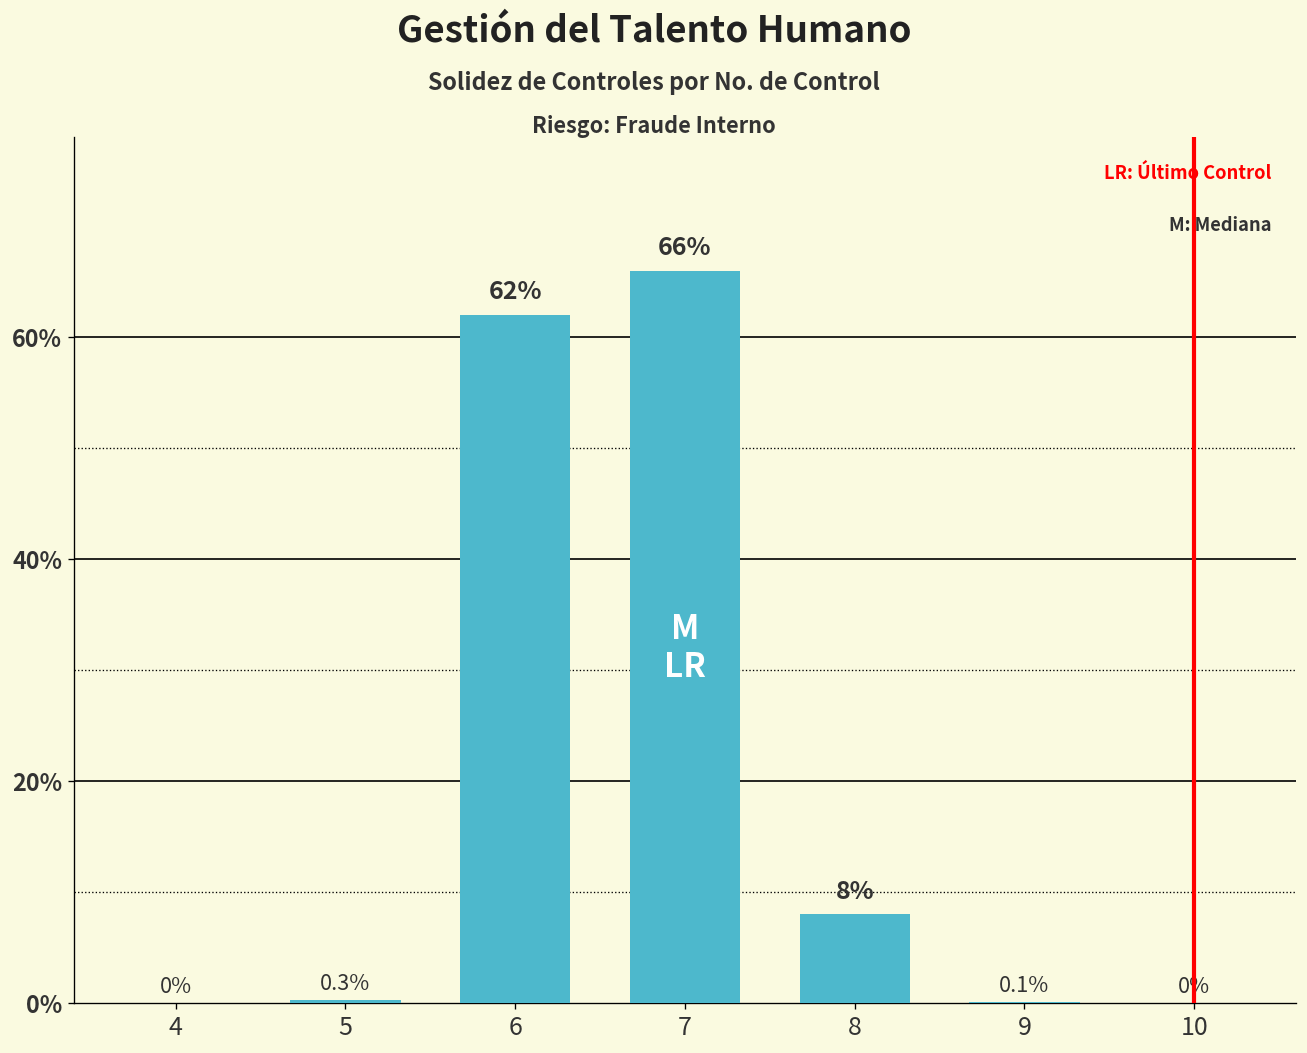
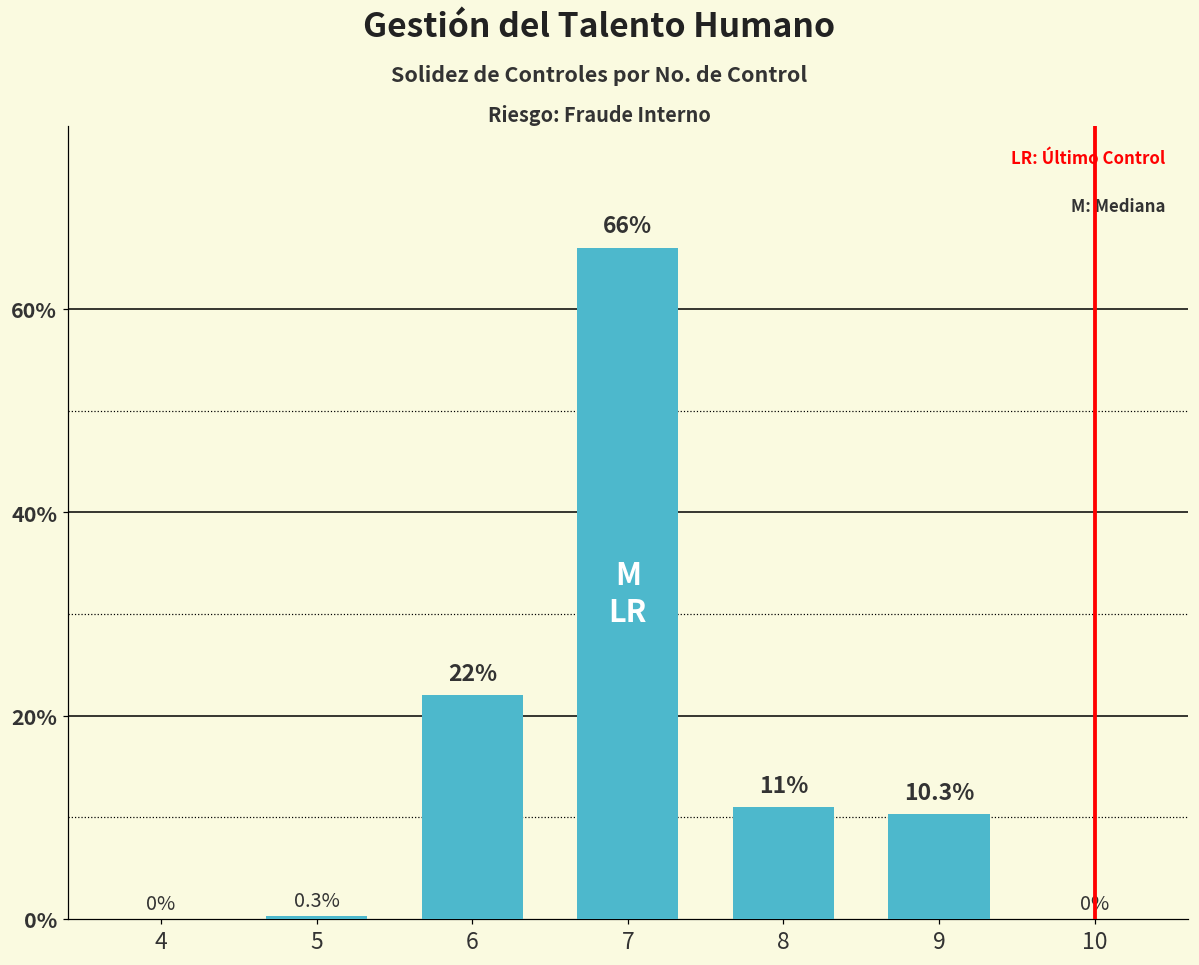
6: 62% -> 22%
8: 8% -> 11%
9: 0.1% -> 10.3%
